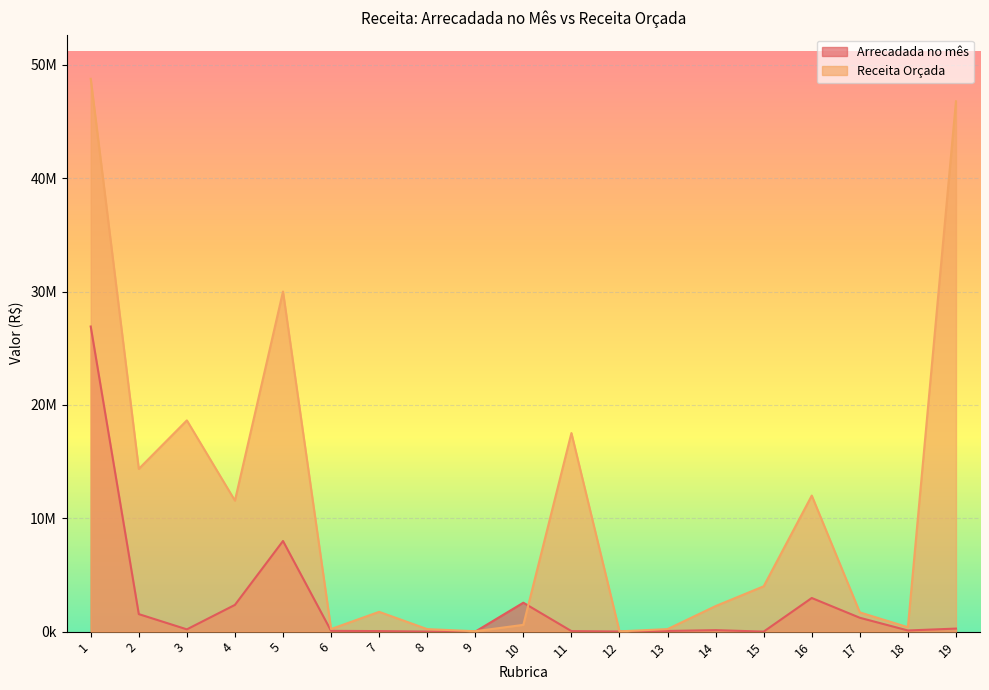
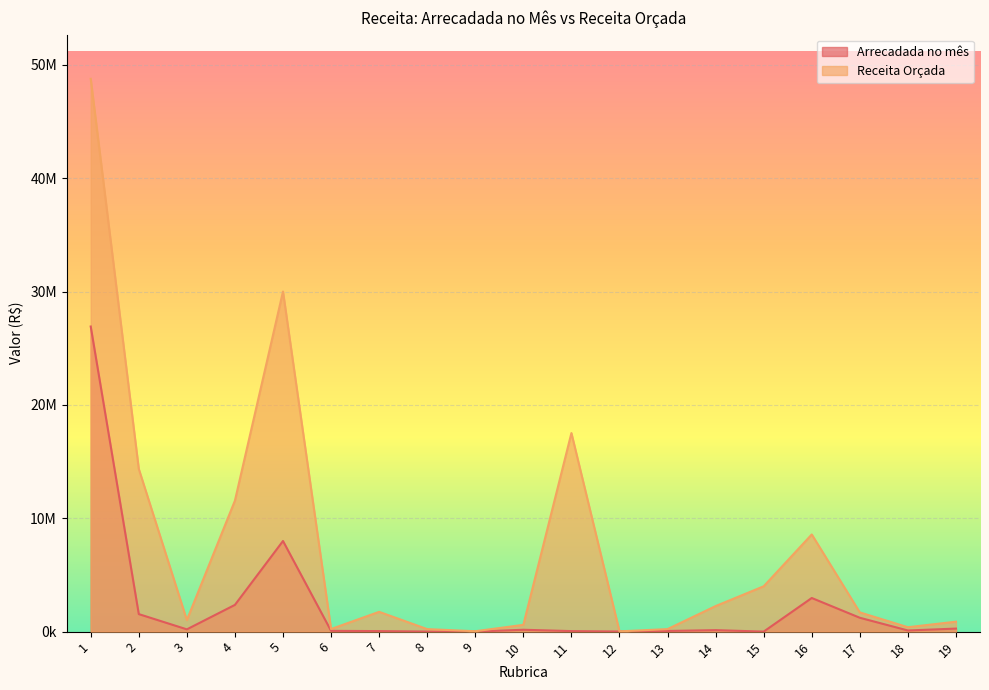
Receita Orçada, 3: 18600000 -> 1000000
Arrecadada no mês, 10: 2600000 -> 200000
Receita Orçada, 16: 12000000 -> 8600000
Receita Orçada, 19: 46800000 -> 900000
